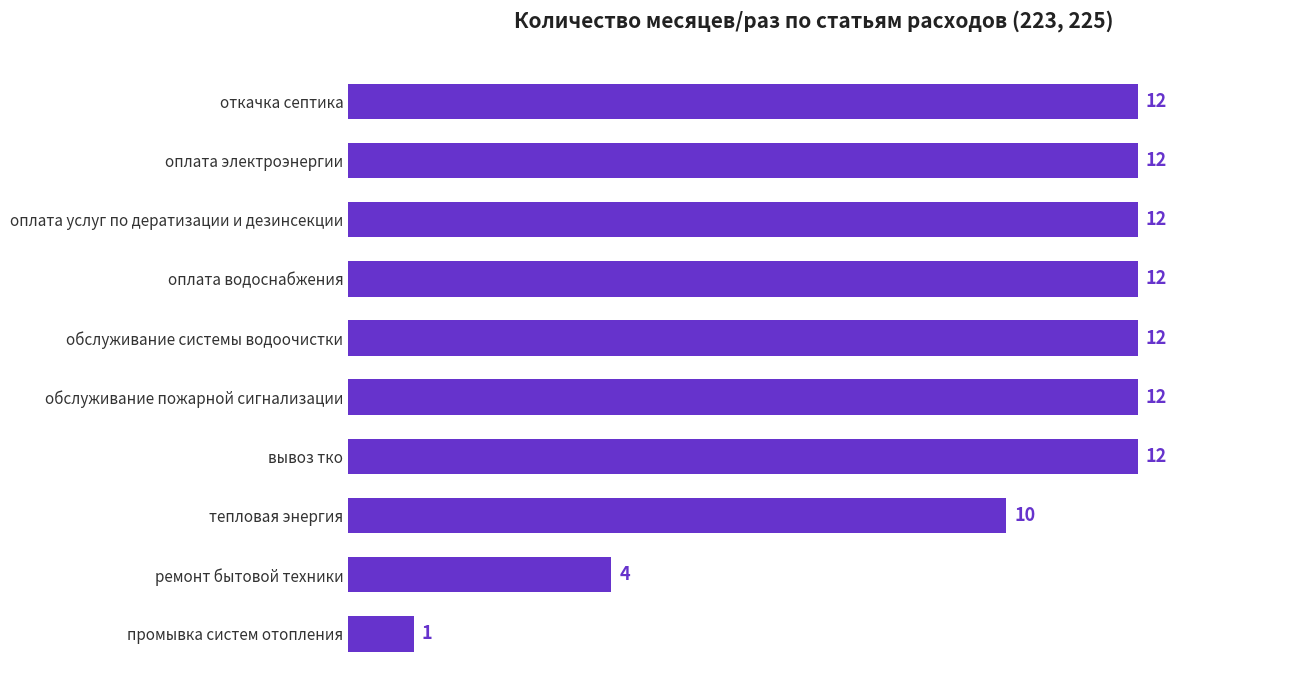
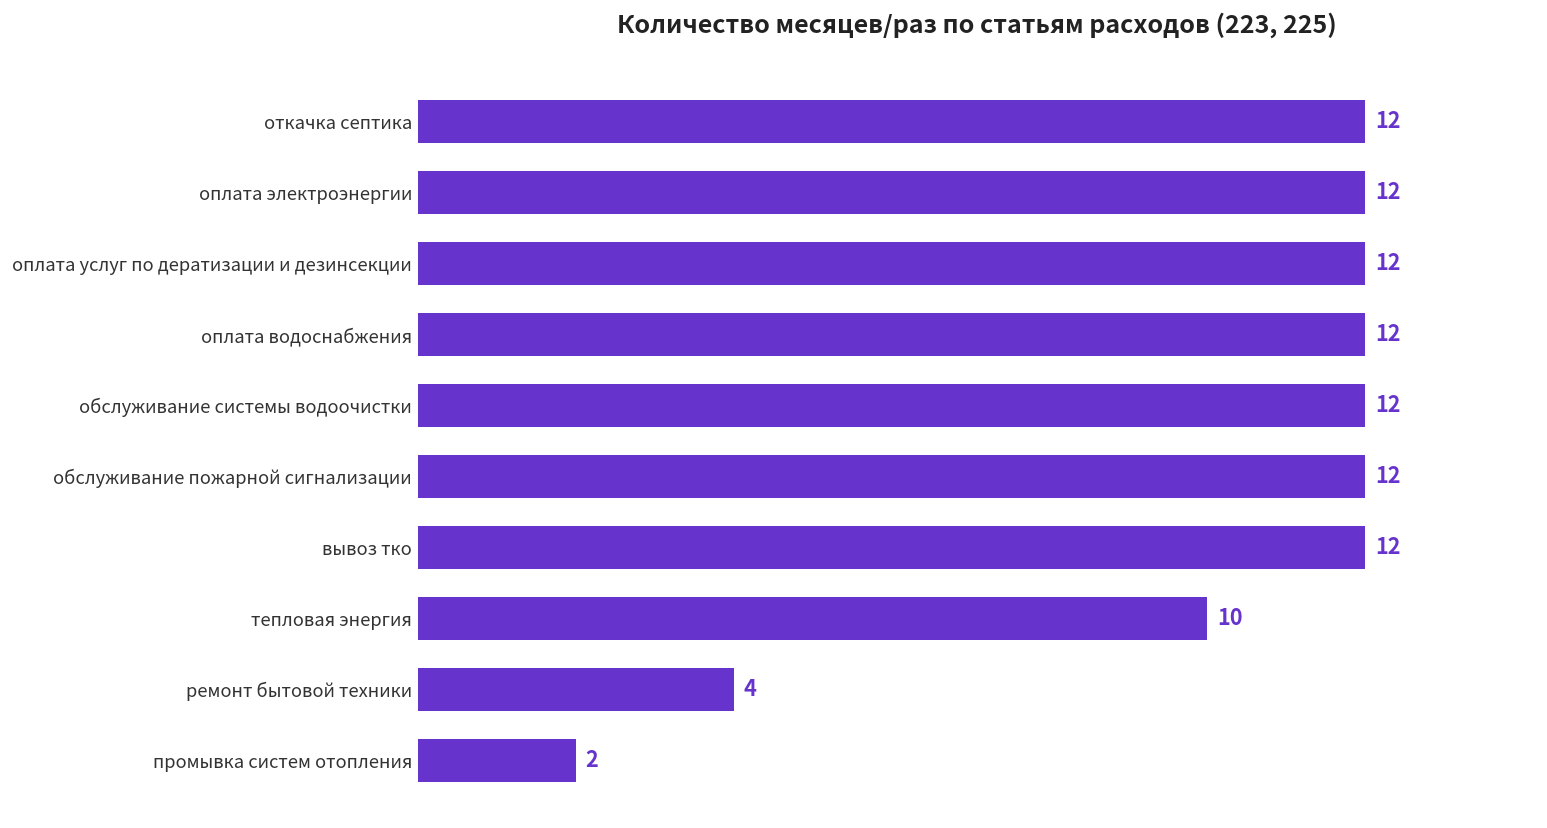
промывка систем отопления: 1 -> 2
